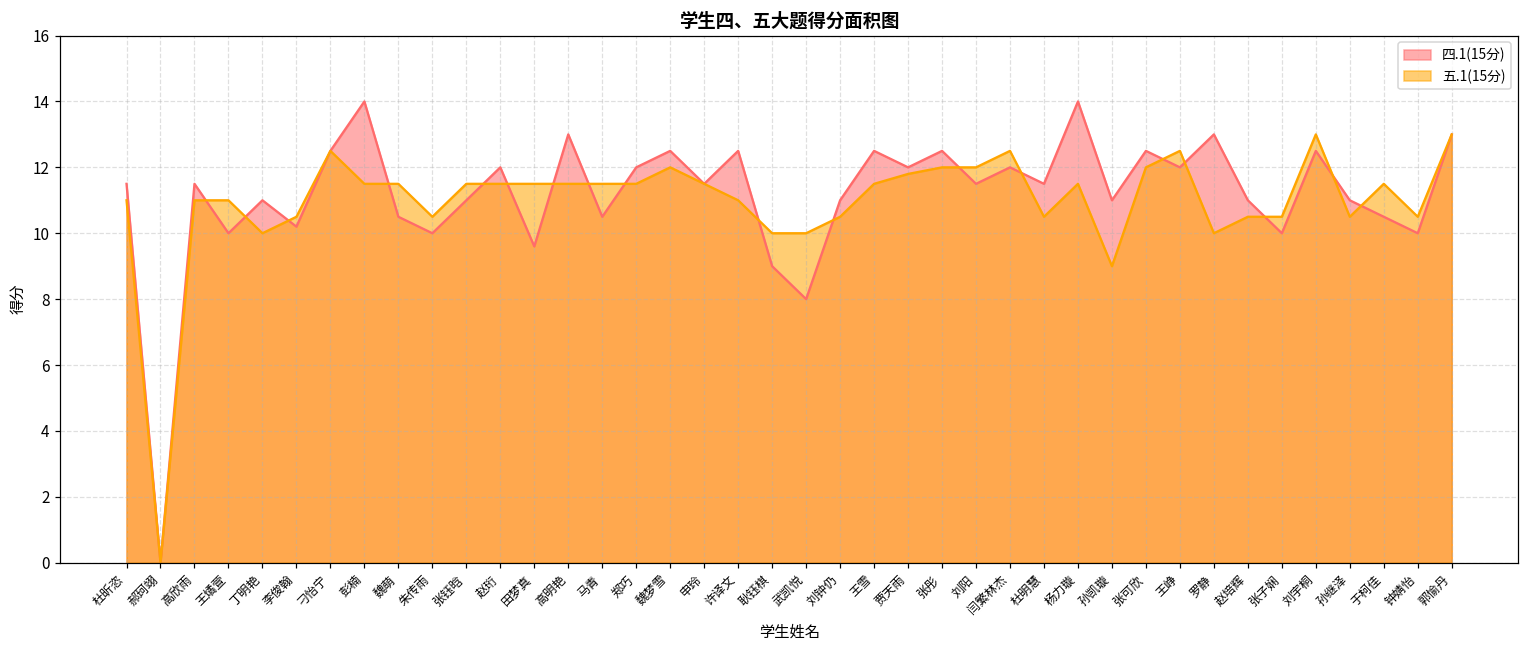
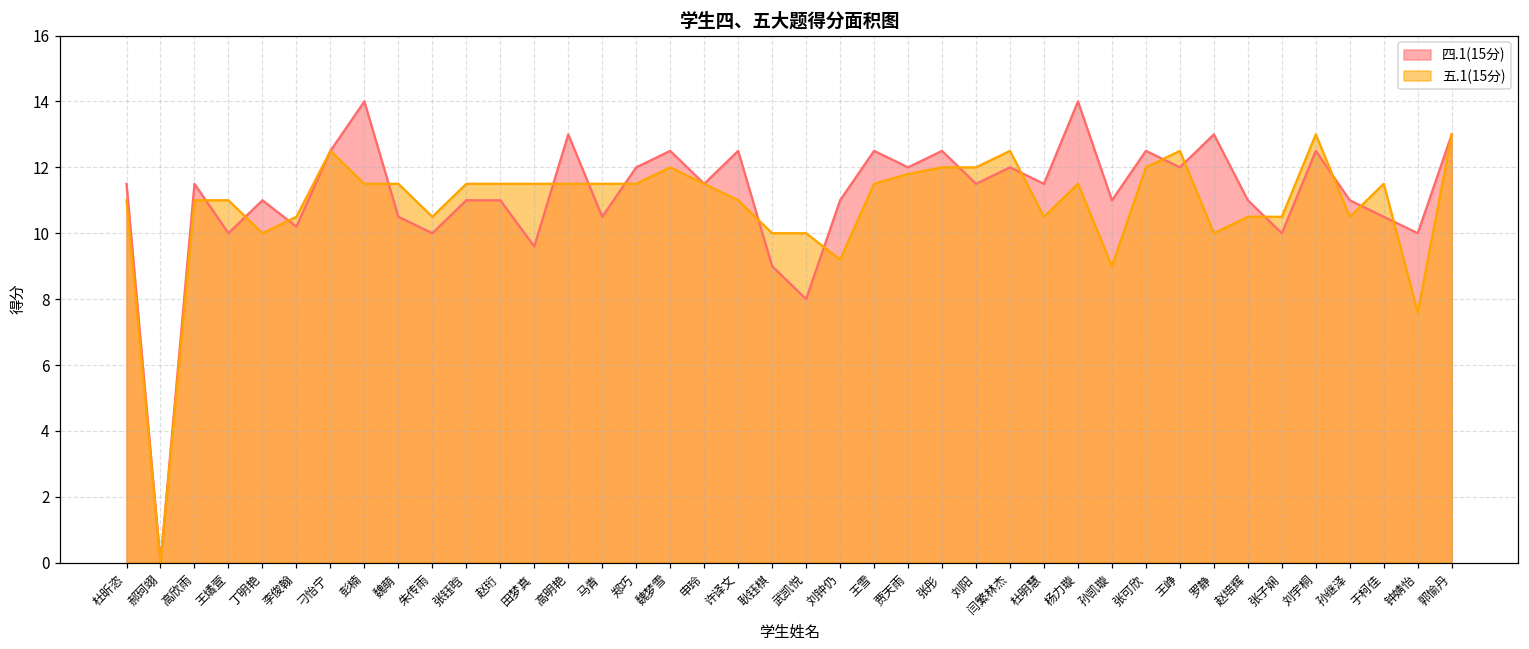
四.1(15分), 赵珩: 12 -> 11
五.1(15分), 刘钟仍: 10.5 -> 9.2
五.1(15分), 钟婧怡: 10.5 -> 7.6
